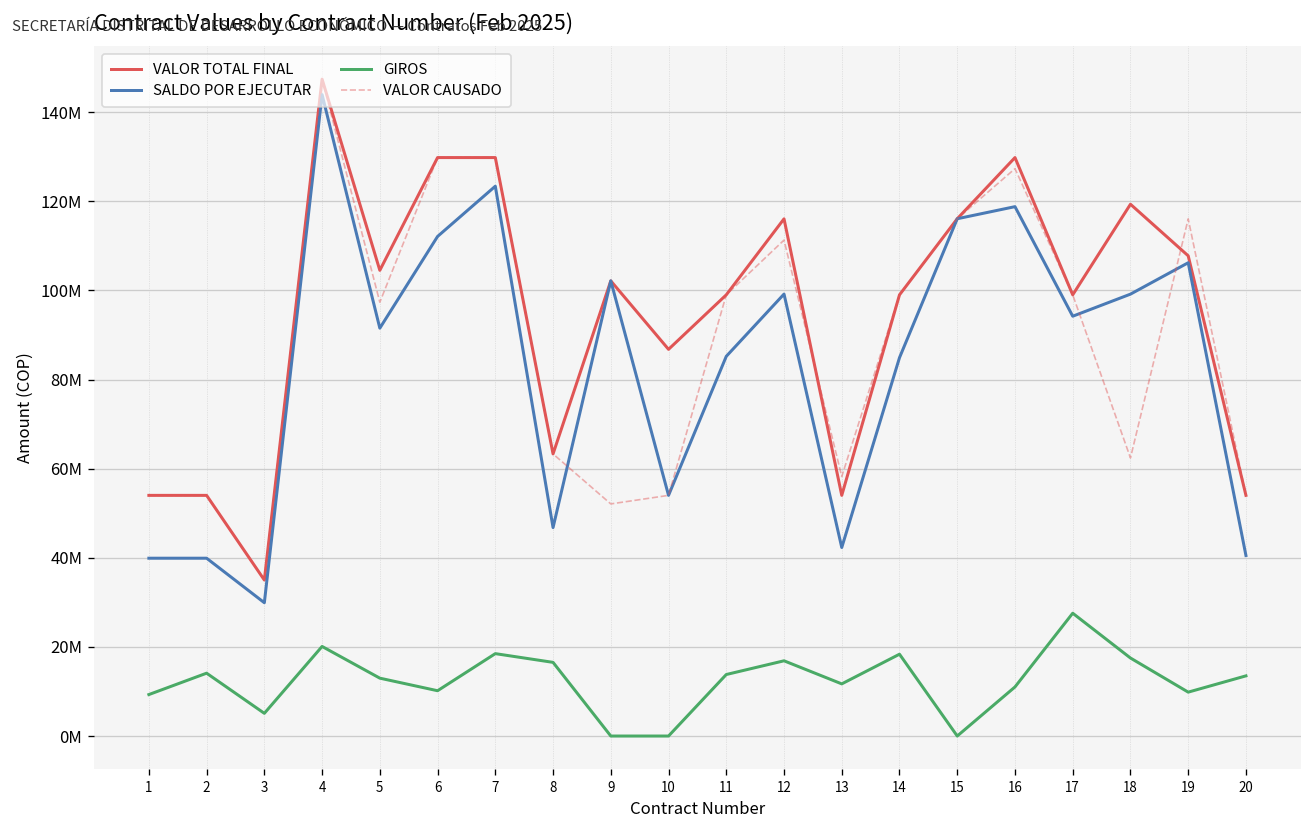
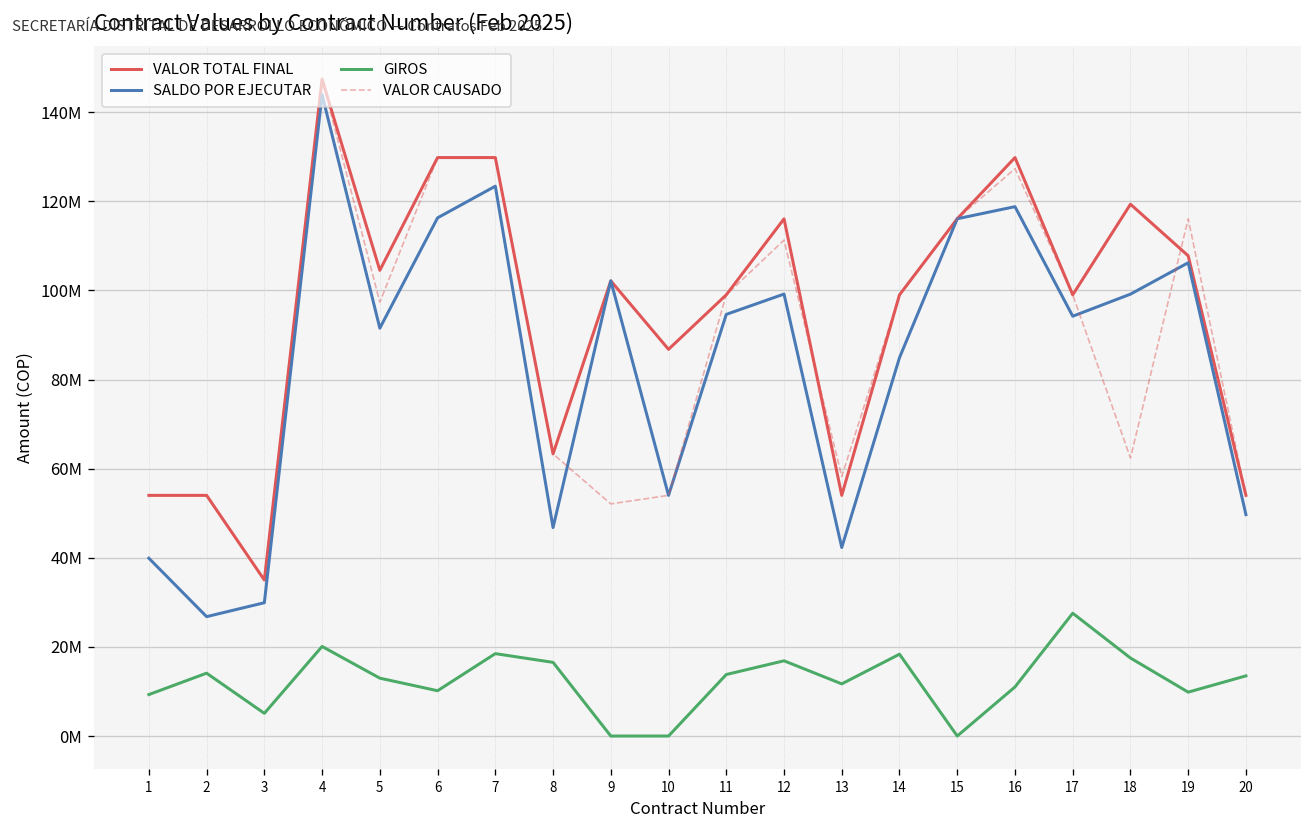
SALDO POR EJECUTAR, 2: 40000000 -> 27000000
SALDO POR EJECUTAR, 6: 112000000 -> 116000000
SALDO POR EJECUTAR, 11: 85000000 -> 95000000
SALDO POR EJECUTAR, 20: 41000000 -> 50000000
